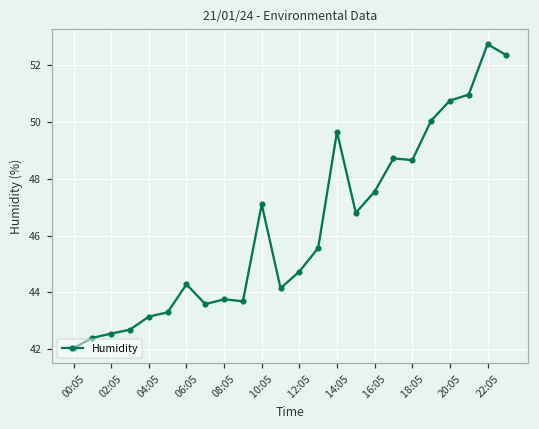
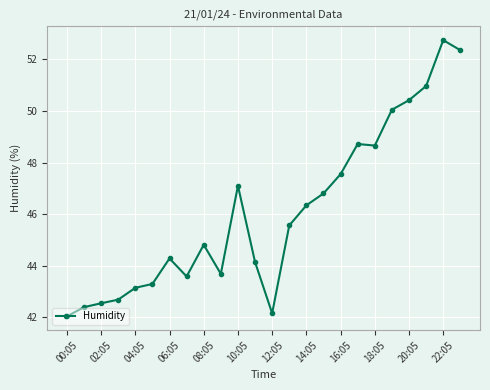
08:05: 43.8 -> 44.8
12:05: 44.7 -> 42.2
14:05: 49.7 -> 46.3
20:05: 50.8 -> 50.4
